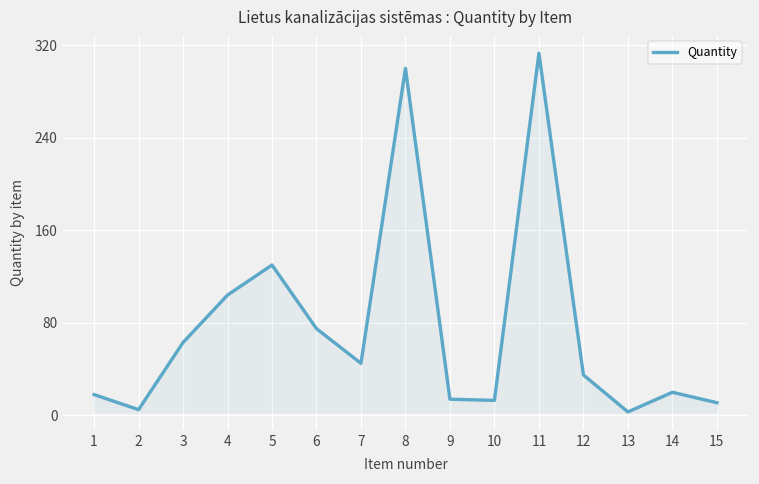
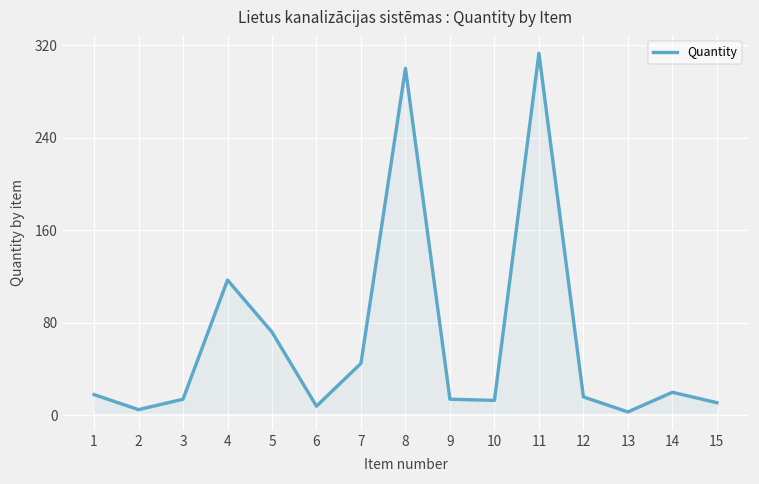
3: 63 -> 14
4: 104 -> 117
5: 130 -> 72
6: 75 -> 8
12: 35 -> 16
